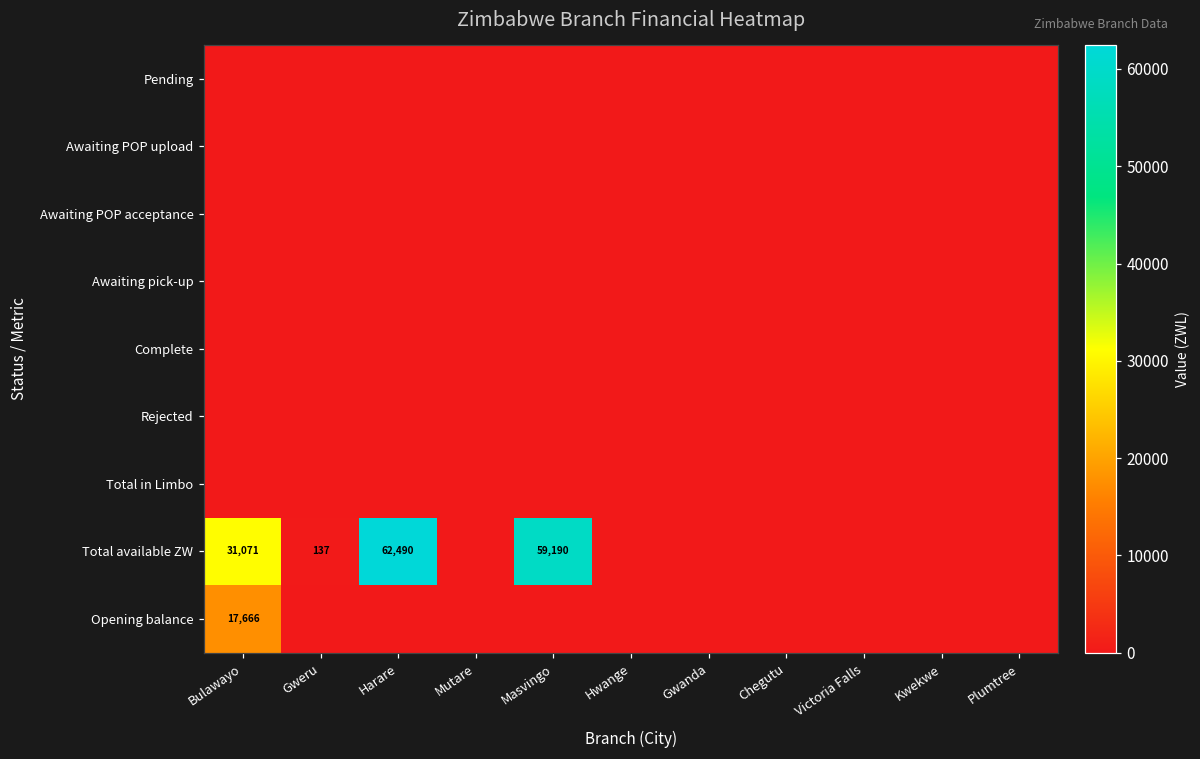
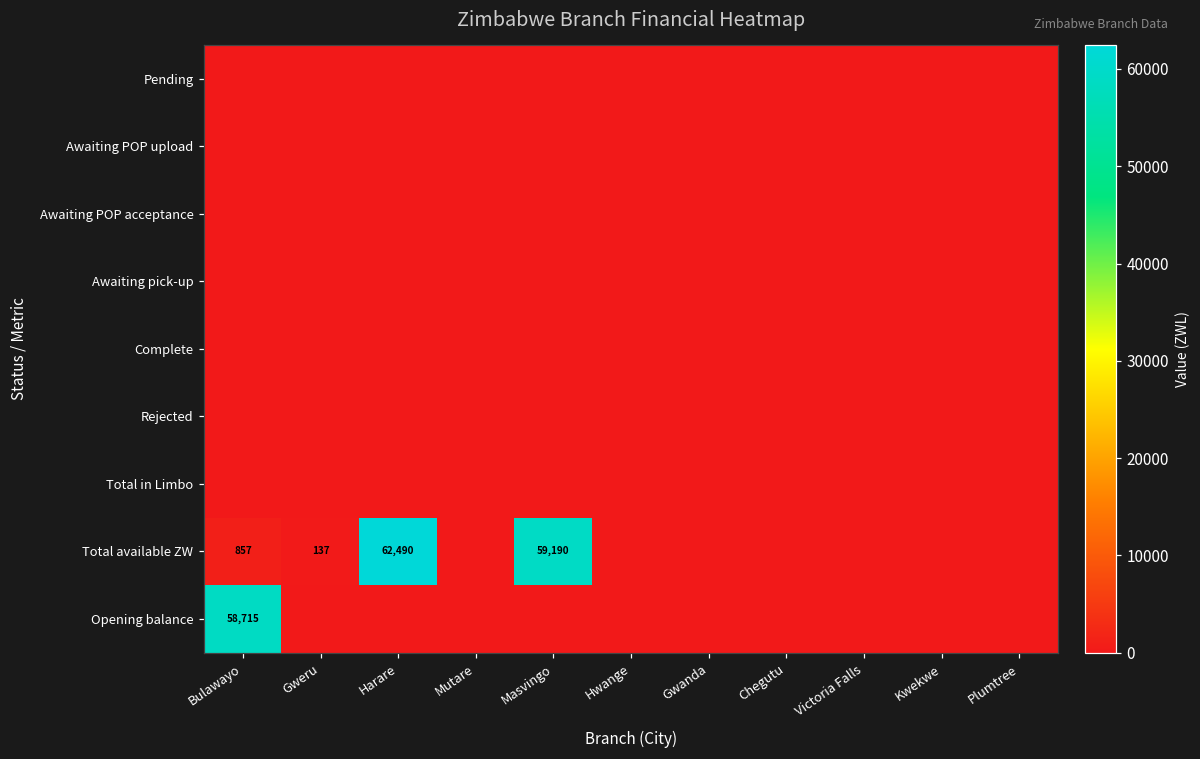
Total available ZW, Bulawayo: 31,071 -> 857
Opening balance, Bulawayo: 17,666 -> 58,715
